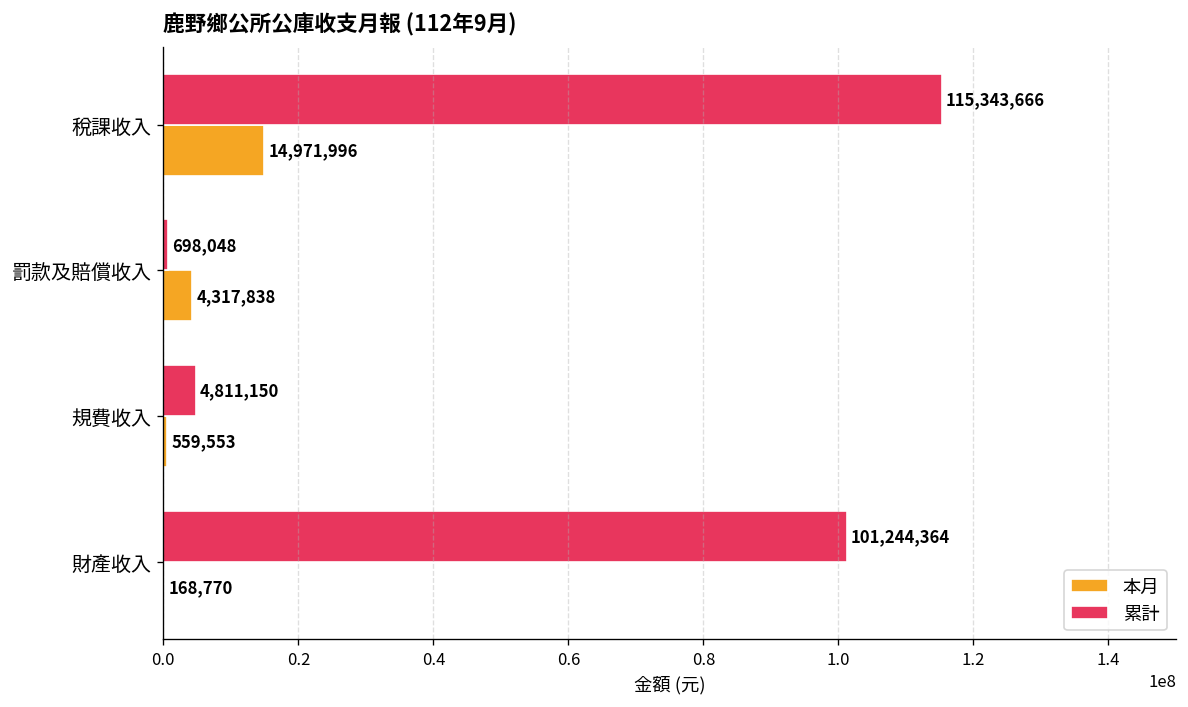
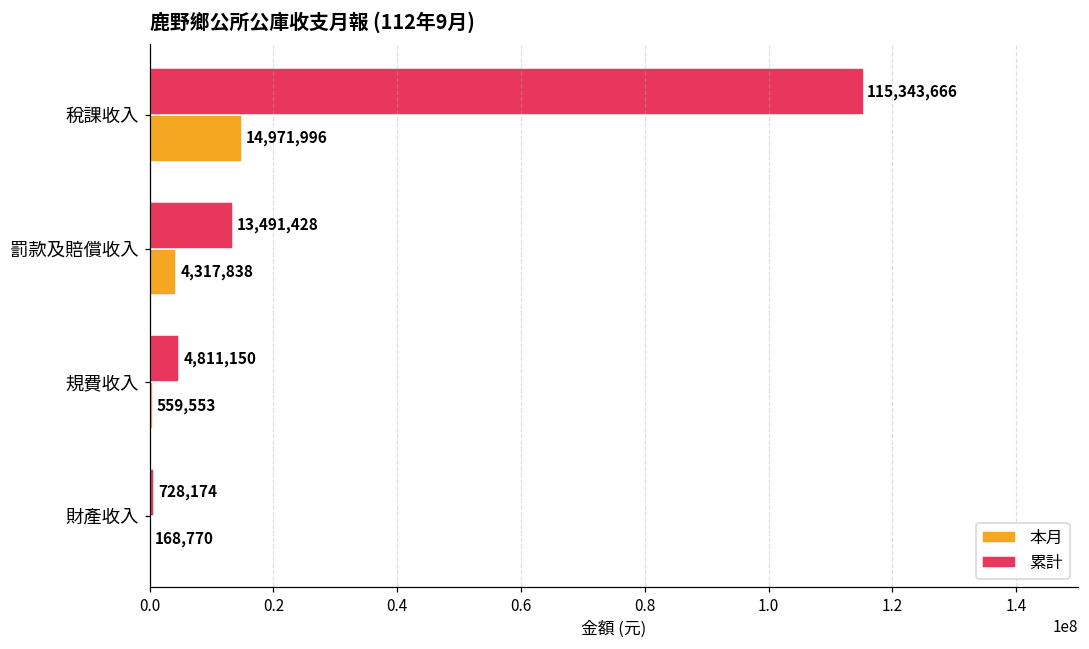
累計, 罰款及賠償收入: 698,048 -> 13,491,428
累計, 財產收入: 101,244,364 -> 728,174
